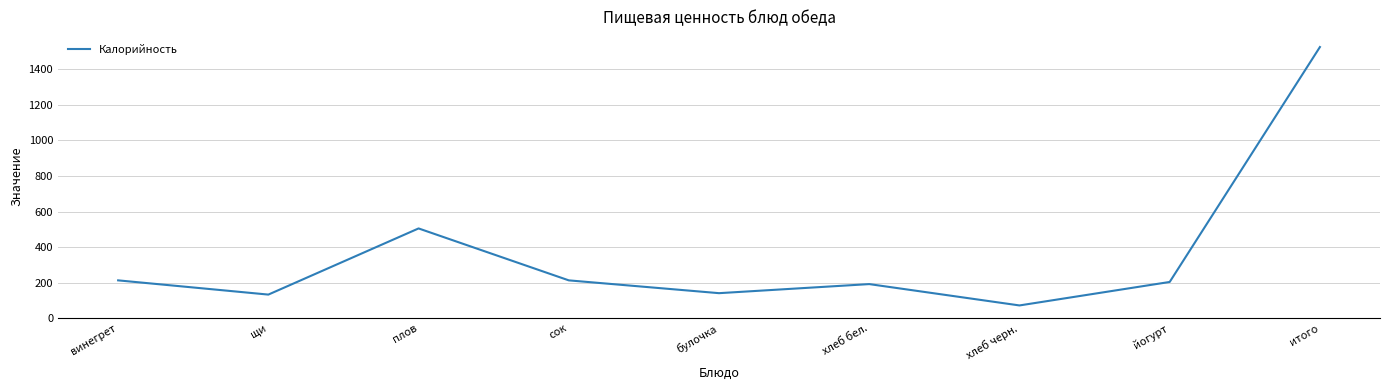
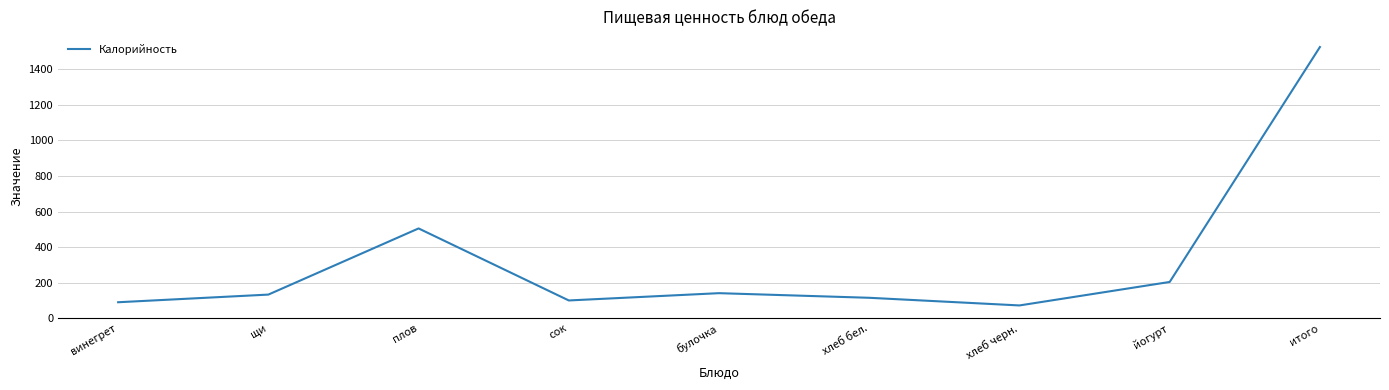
винегрет: 210 -> 90
сок: 210 -> 100
хлеб бел.: 190 -> 120
